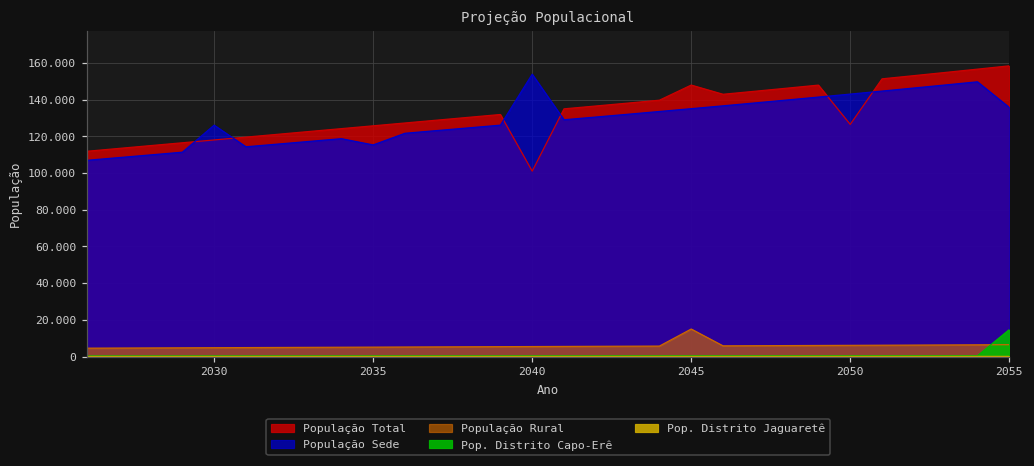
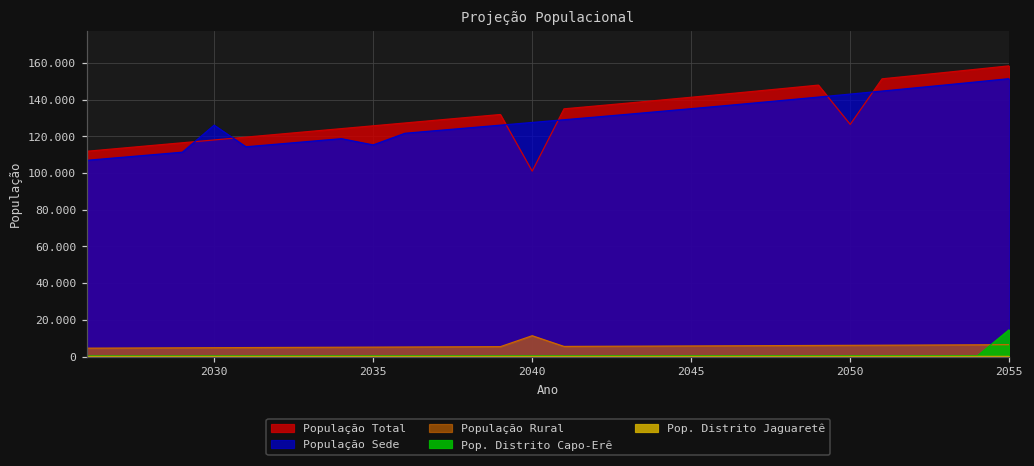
População Sede, 2040: 154 -> 128
População Rural, 2040: 5 -> 11
População Total, 2045: 148 -> 141
População Rural, 2045: 15 -> 6
População Sede, 2055: 136 -> 151
